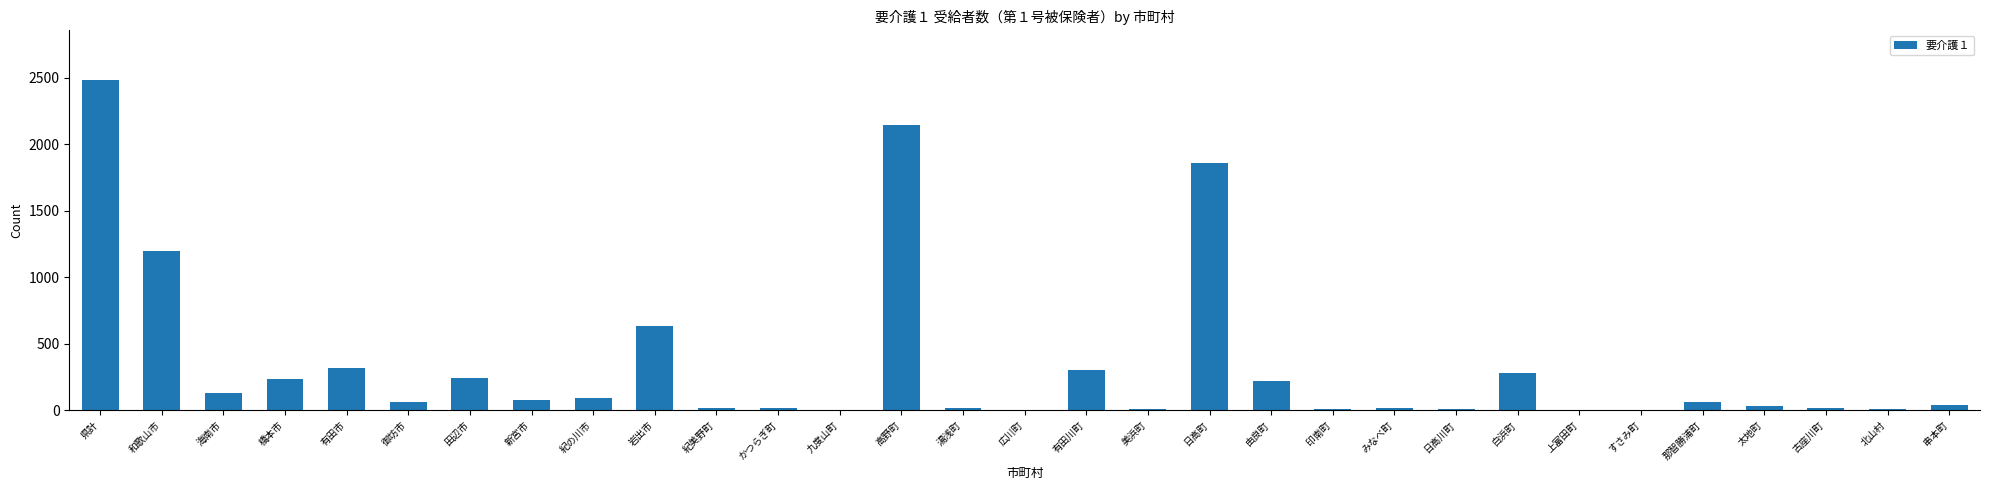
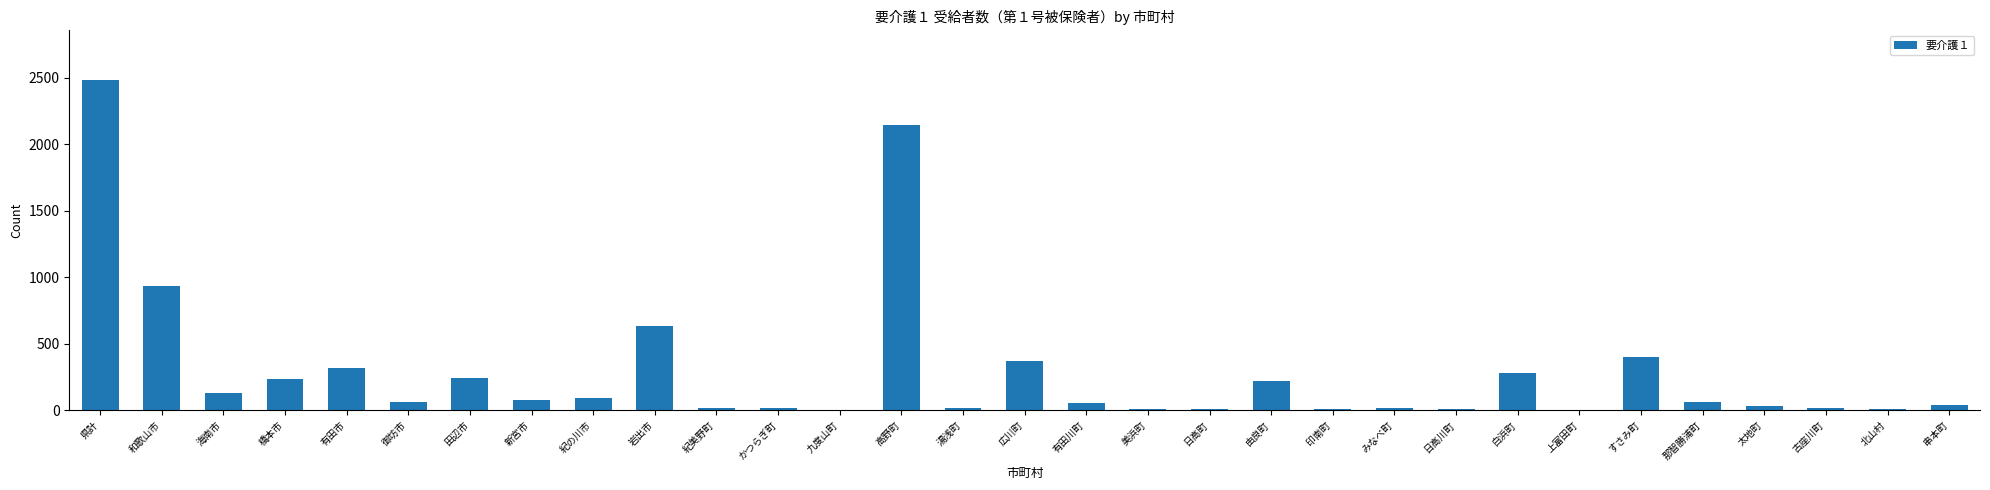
和歌山市: 1200 -> 930
広川町: 10 -> 370
有田川町: 300 -> 50
日高町: 1860 -> 10
すさみ町: 0 -> 400
